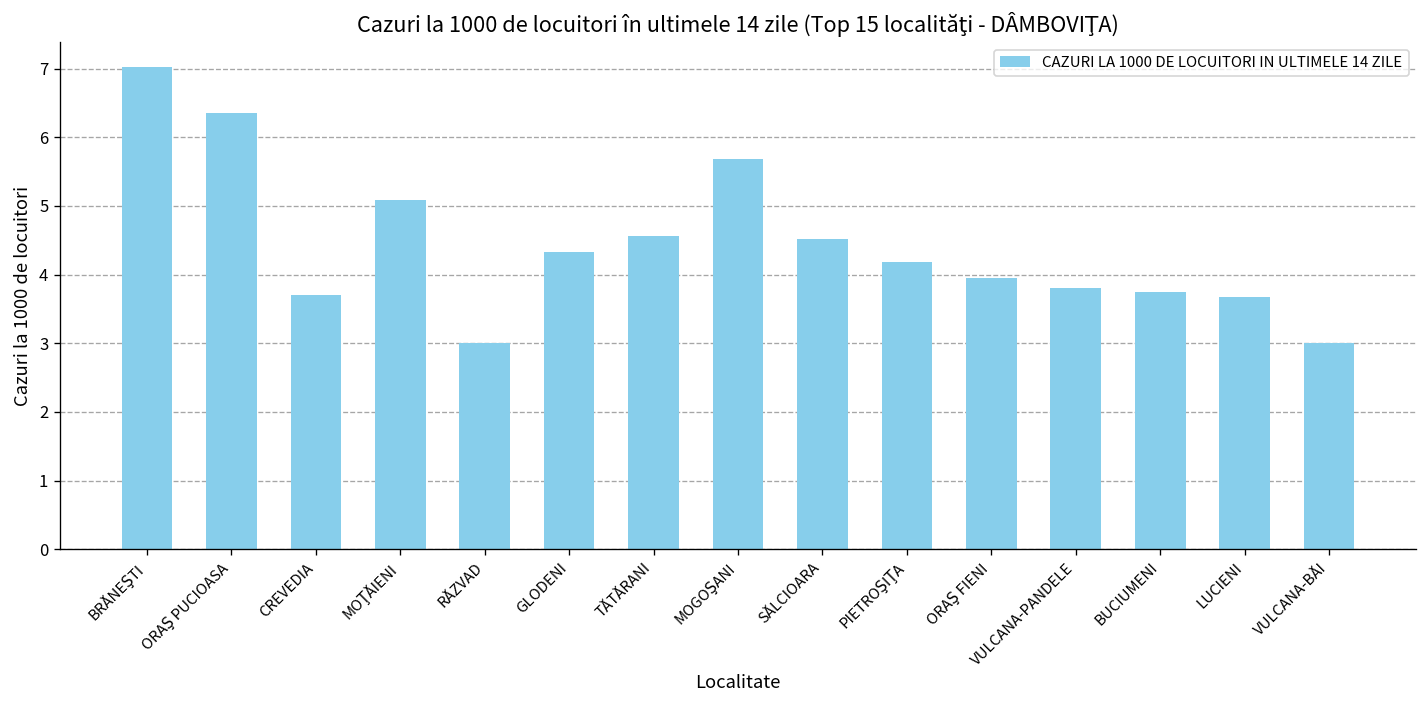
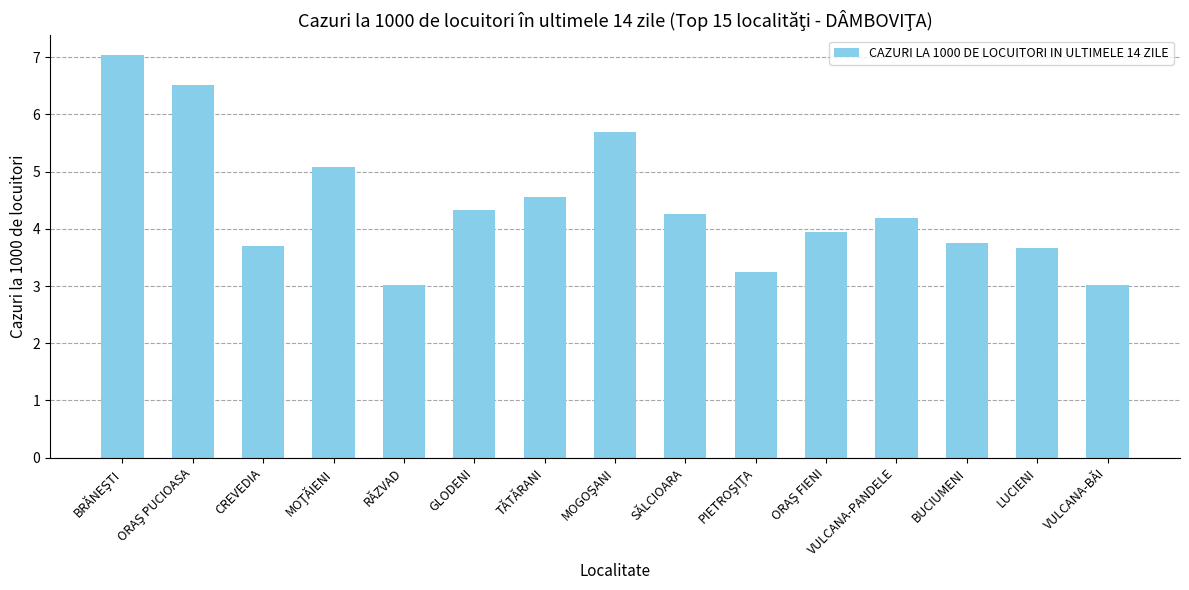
ORAŞ PUCIOASA: 6.4 -> 6.5
SĂLCIOARA: 4.5 -> 4.3
PIETROŞIŢA: 4.2 -> 3.2
VULCANA-PANDELE: 3.8 -> 4.2
